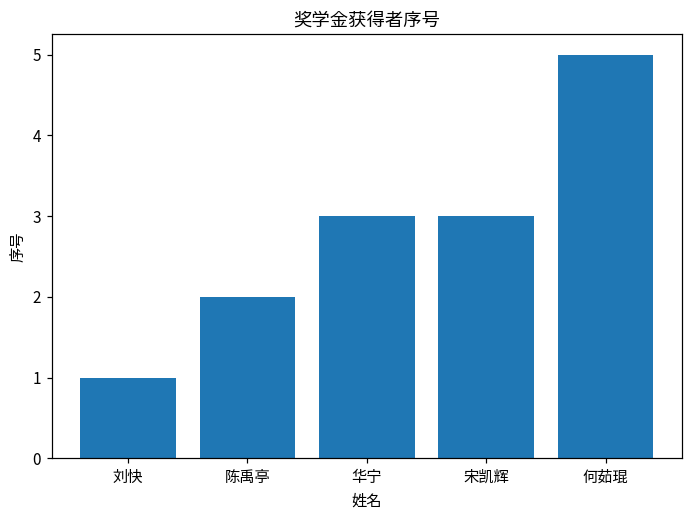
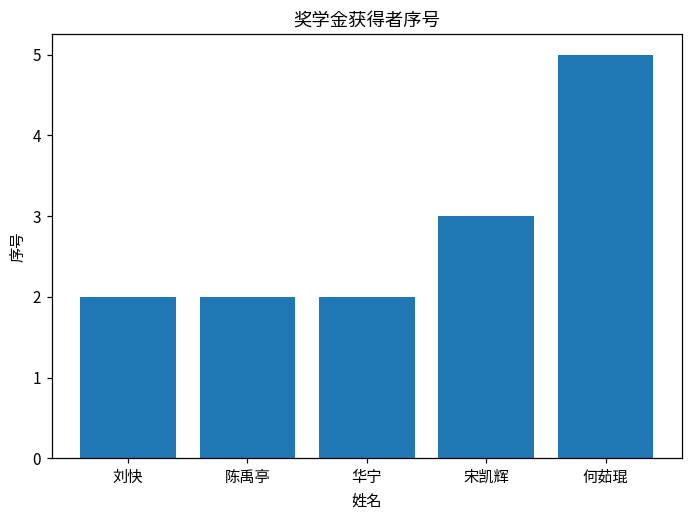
刘快: 1 -> 2
华宁: 3 -> 2
